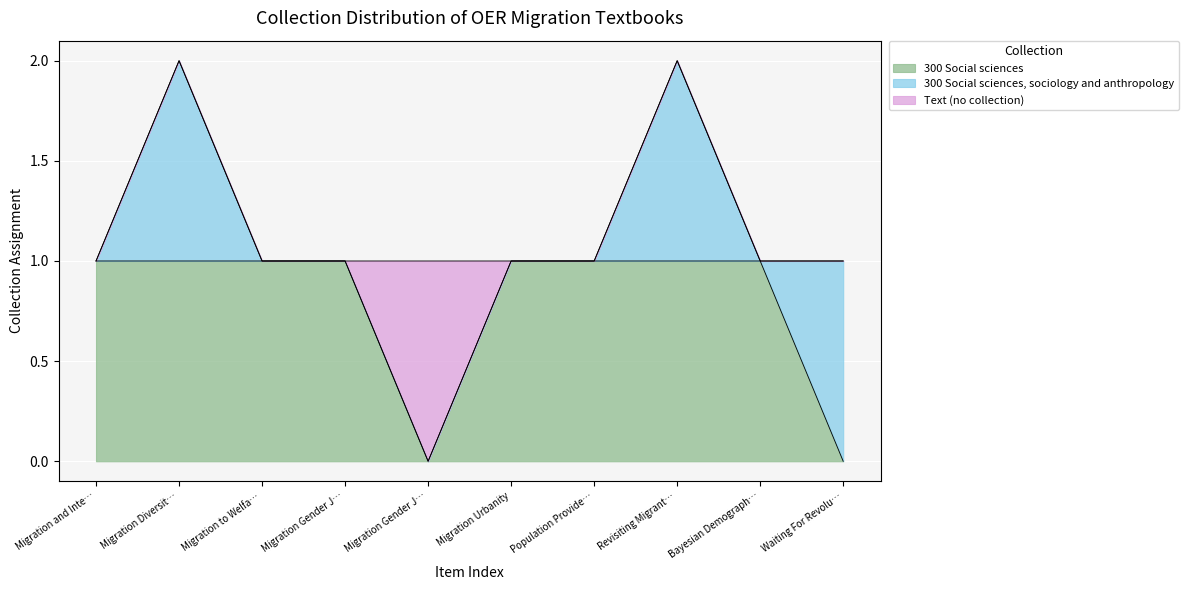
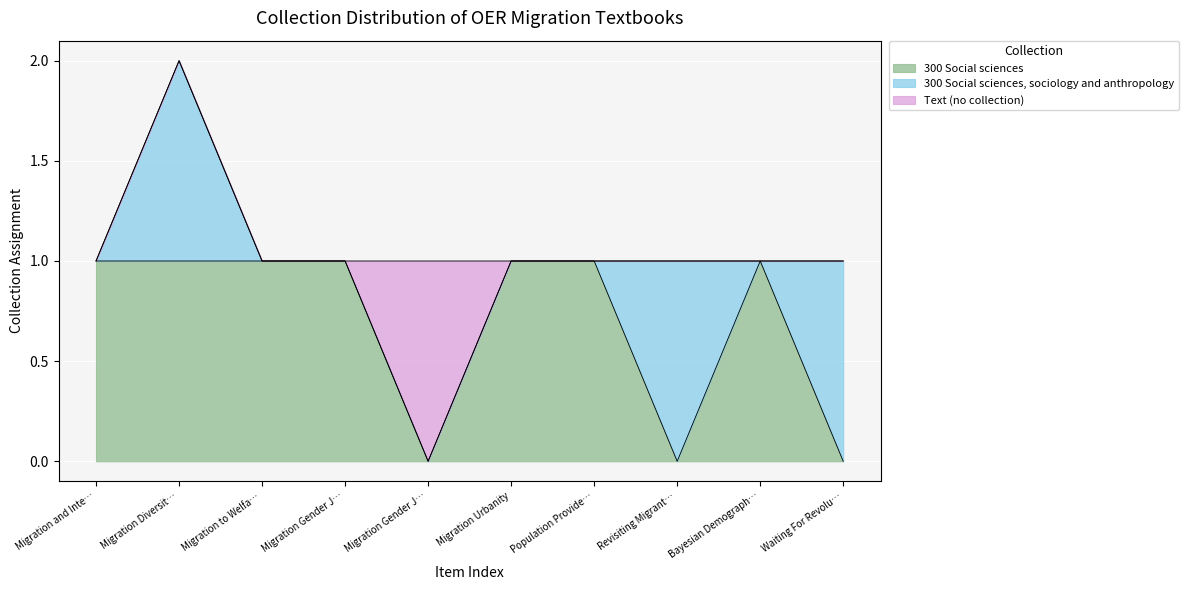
300 Social sciences, Revisiting Migrant…: 1 -> 0
